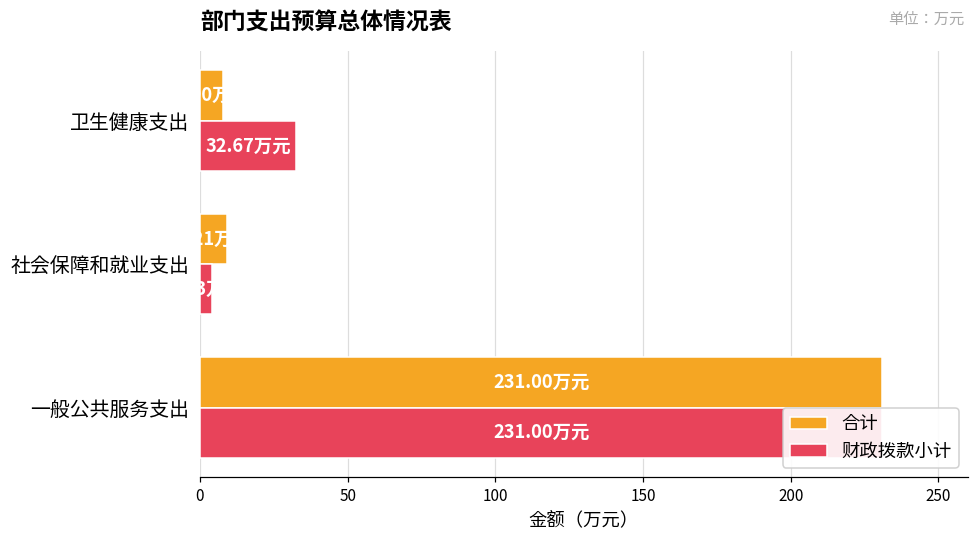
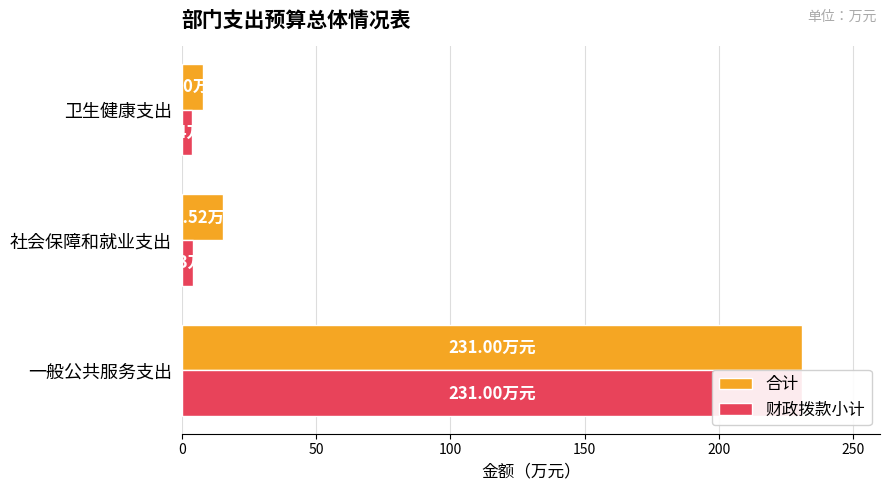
财政拨款小计, 卫生健康支出: 33 -> 4
合计, 社会保障和就业支出: 9 -> 16
